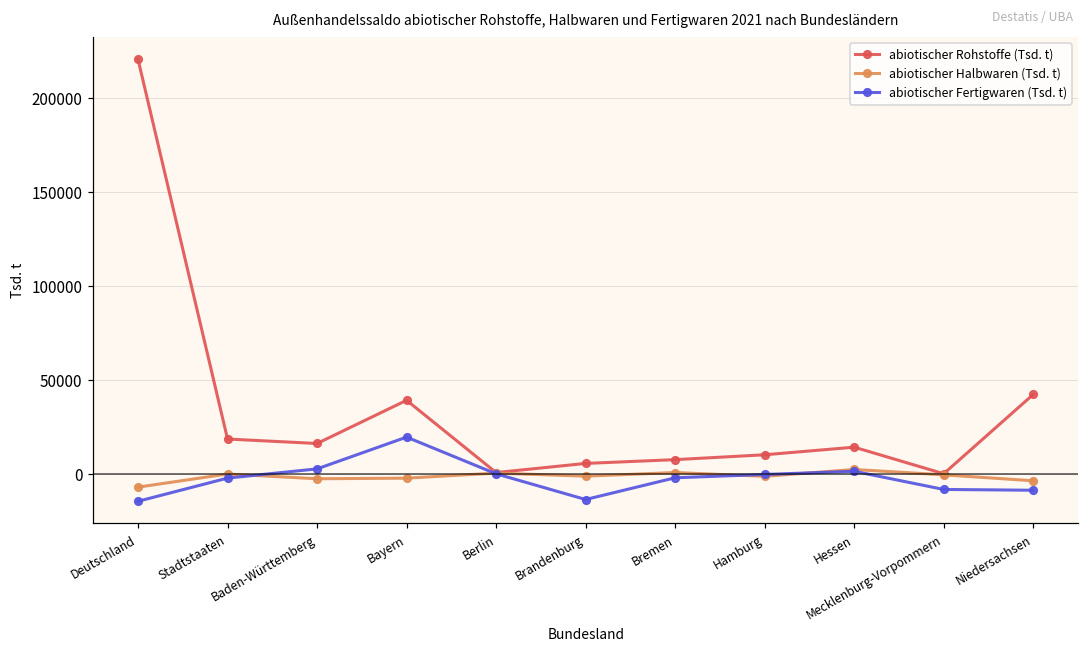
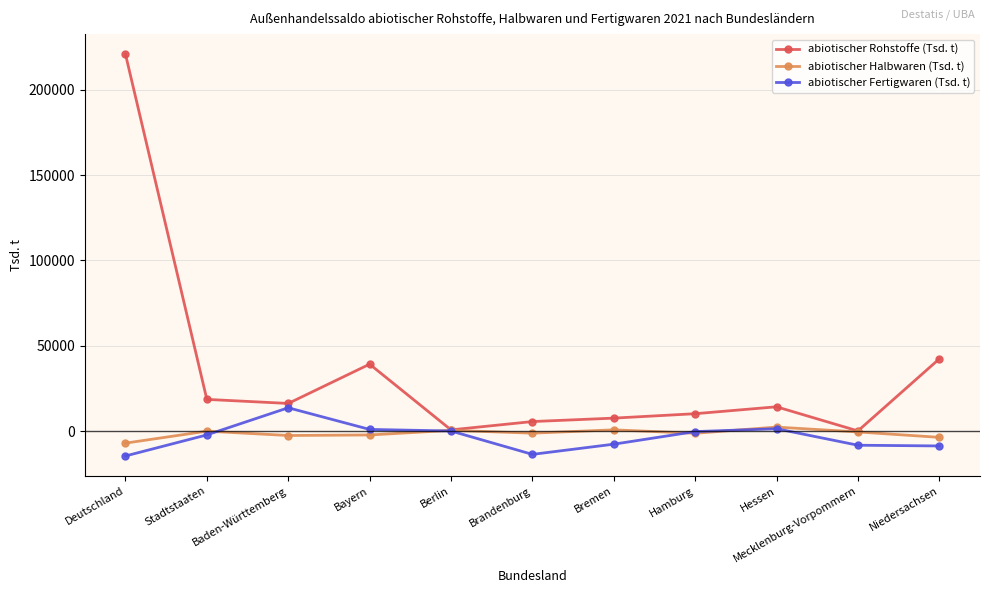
abiotischer Fertigwaren (Tsd. t), Baden-Württemberg: 3000 -> 14000
abiotischer Fertigwaren (Tsd. t), Bayern: 20000 -> 1000
abiotischer Fertigwaren (Tsd. t), Bremen: -2000 -> -8000
